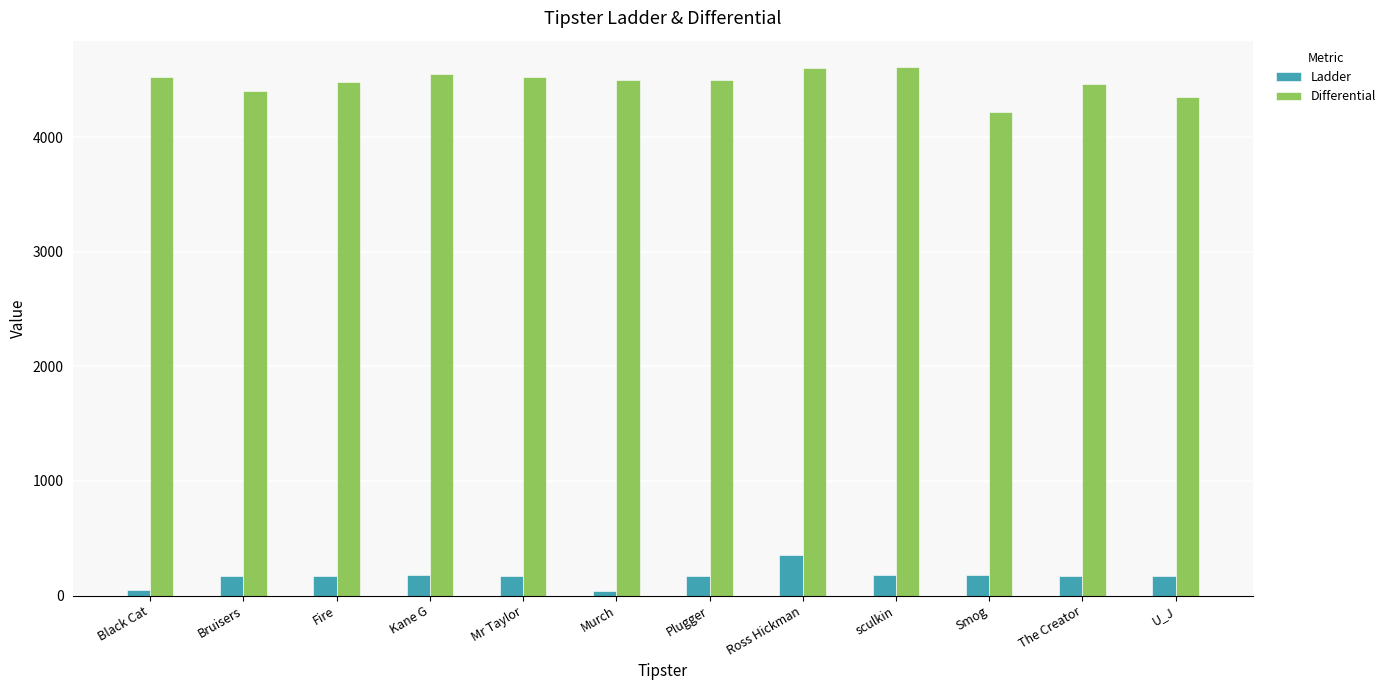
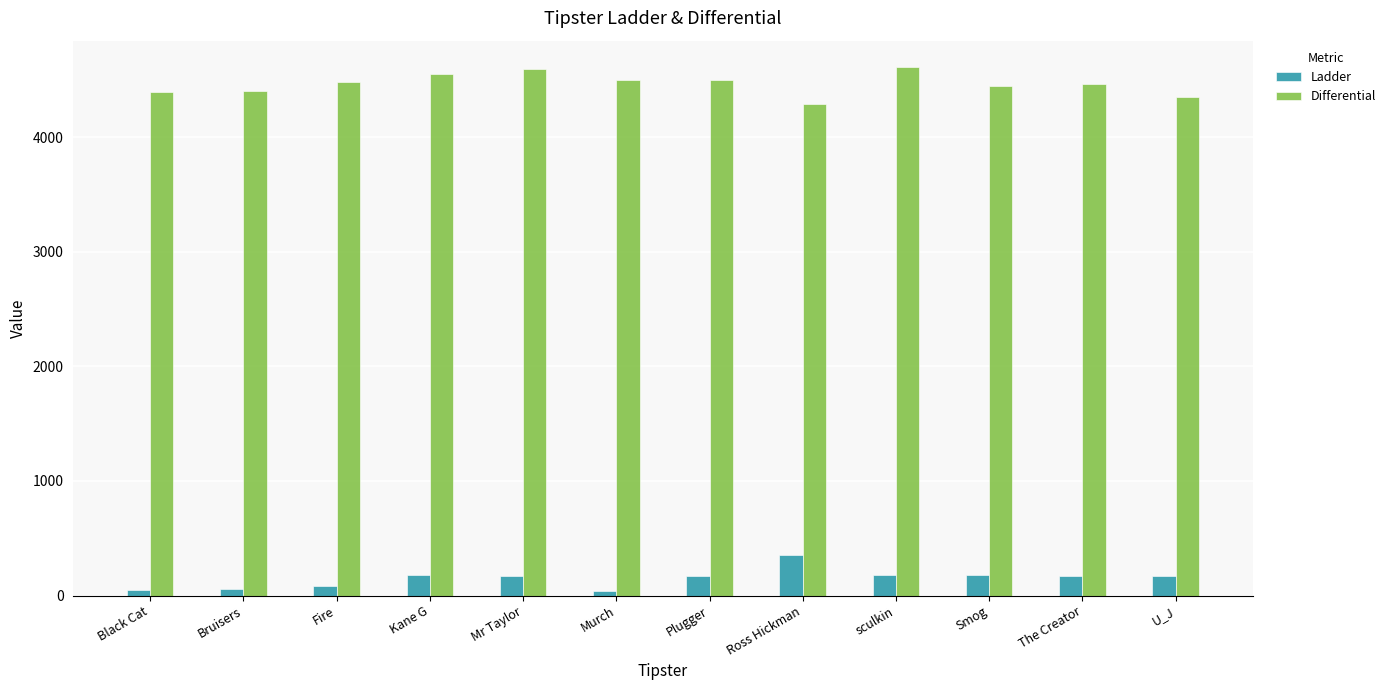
Differential, Black Cat: 4520 -> 4390
Ladder, Bruisers: 170 -> 60
Ladder, Fire: 170 -> 80
Differential, Mr Taylor: 4520 -> 4600
Differential, Ross Hickman: 4600 -> 4290
Differential, Smog: 4220 -> 4450
